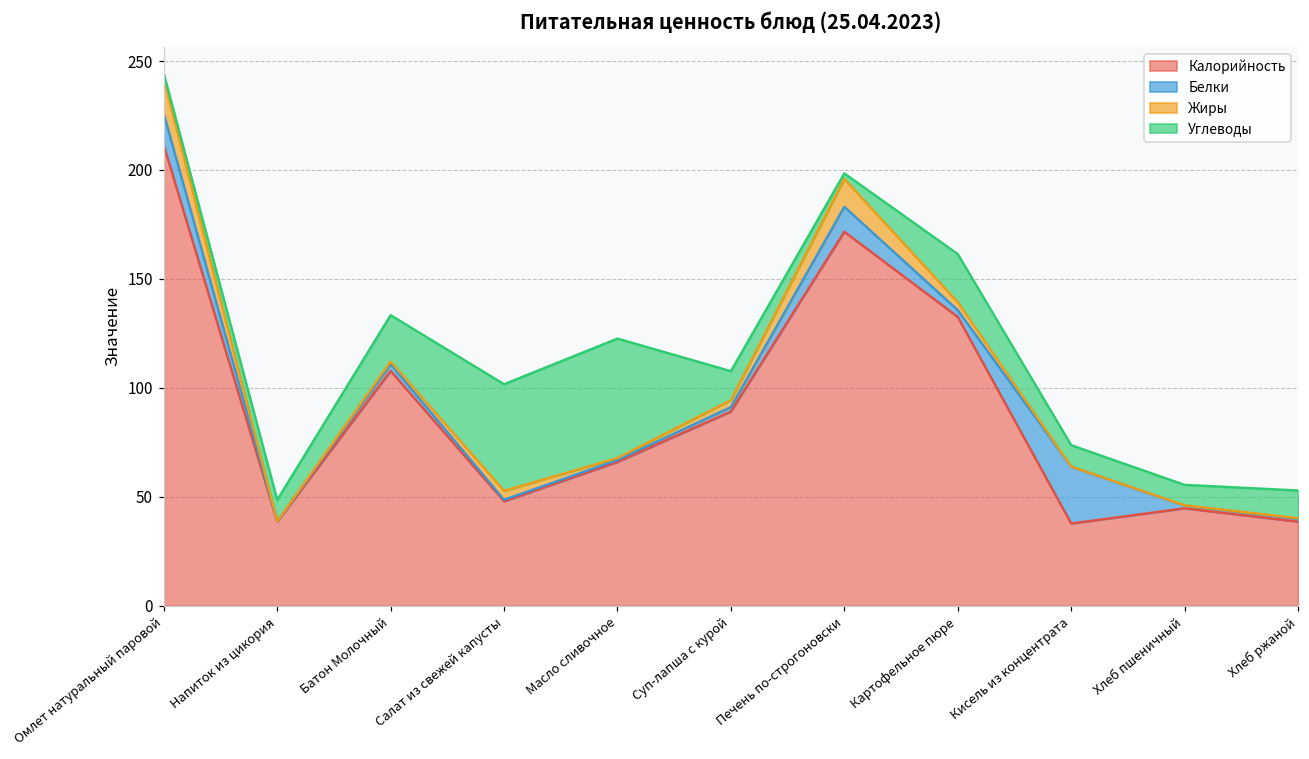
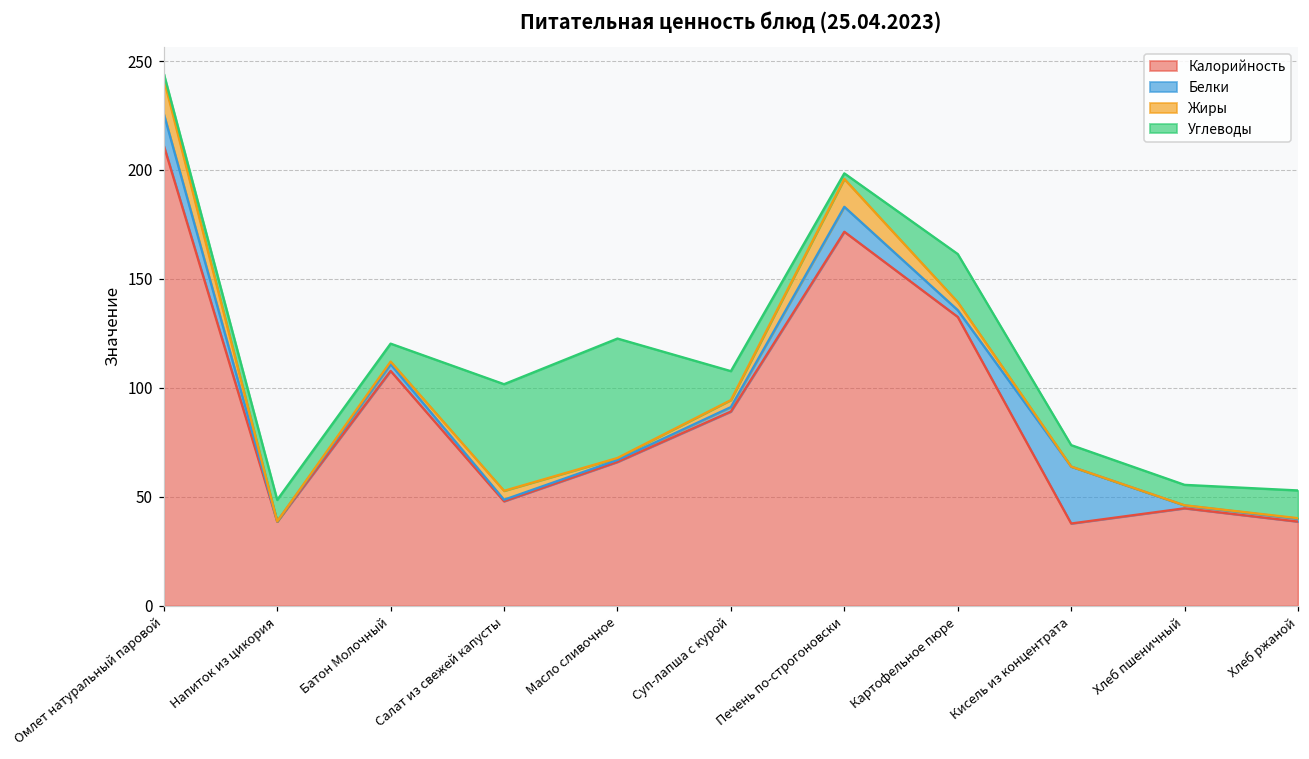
Углеводы, Батон Молочный: 21 -> 8
